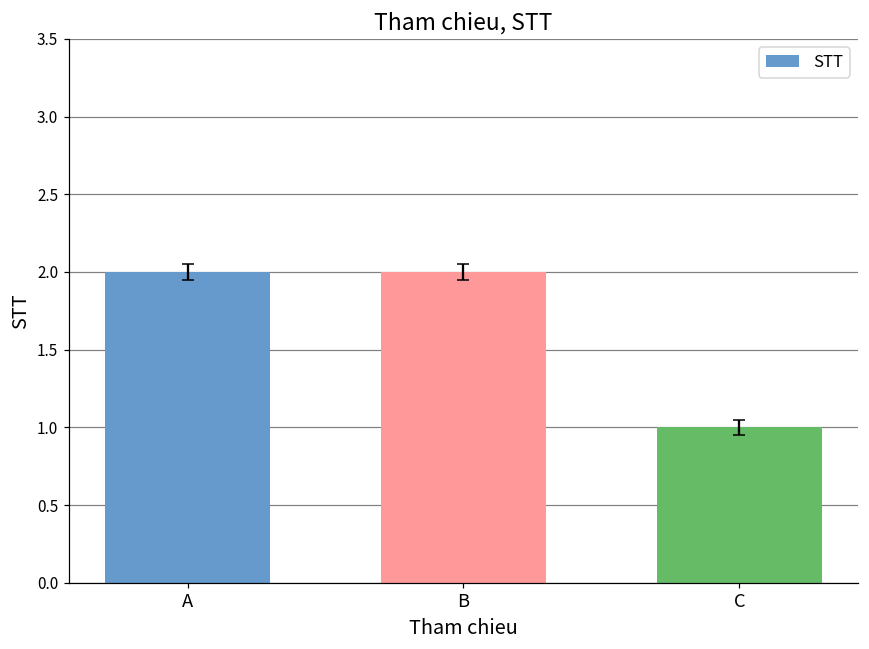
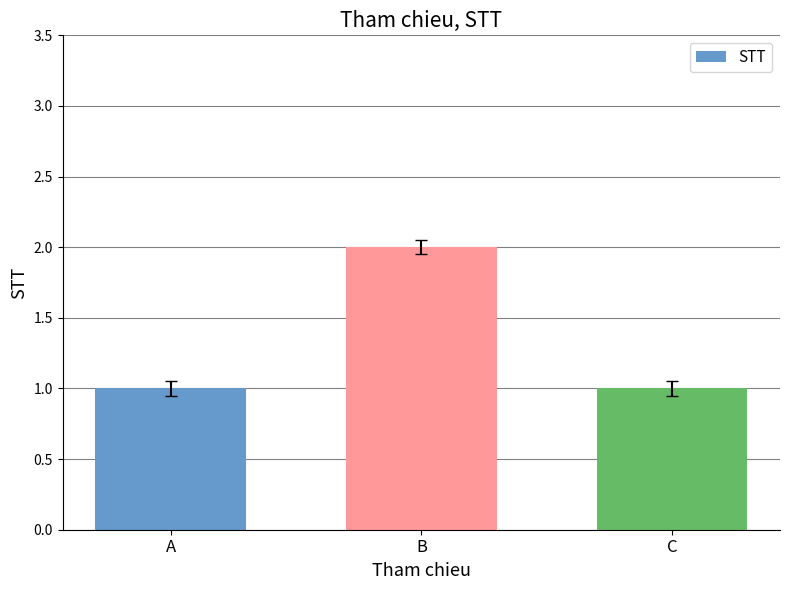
STT, A: 2 -> 1
